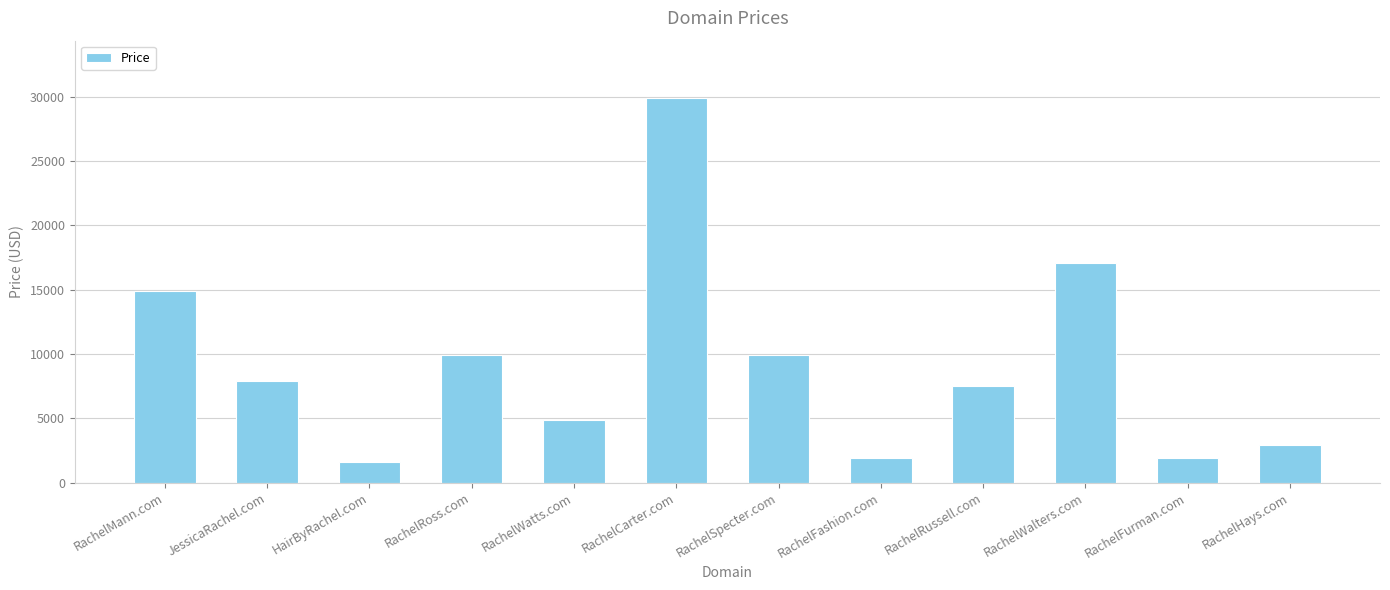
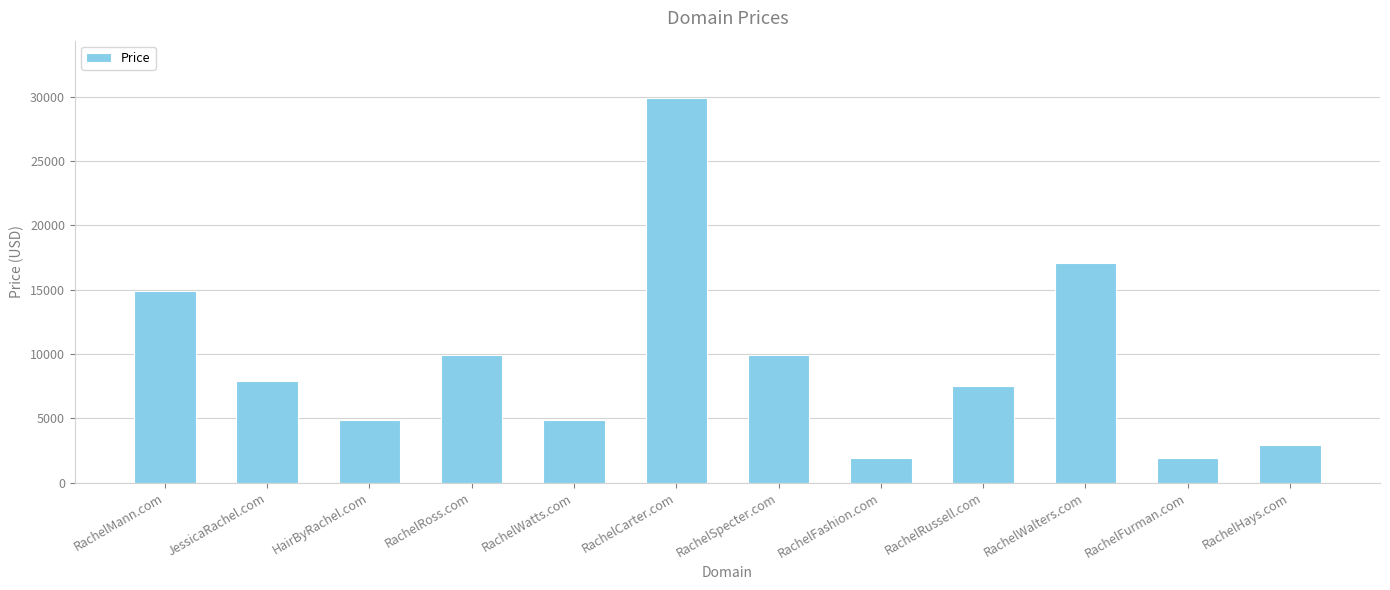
HairByRachel.com: 1600 -> 4900
